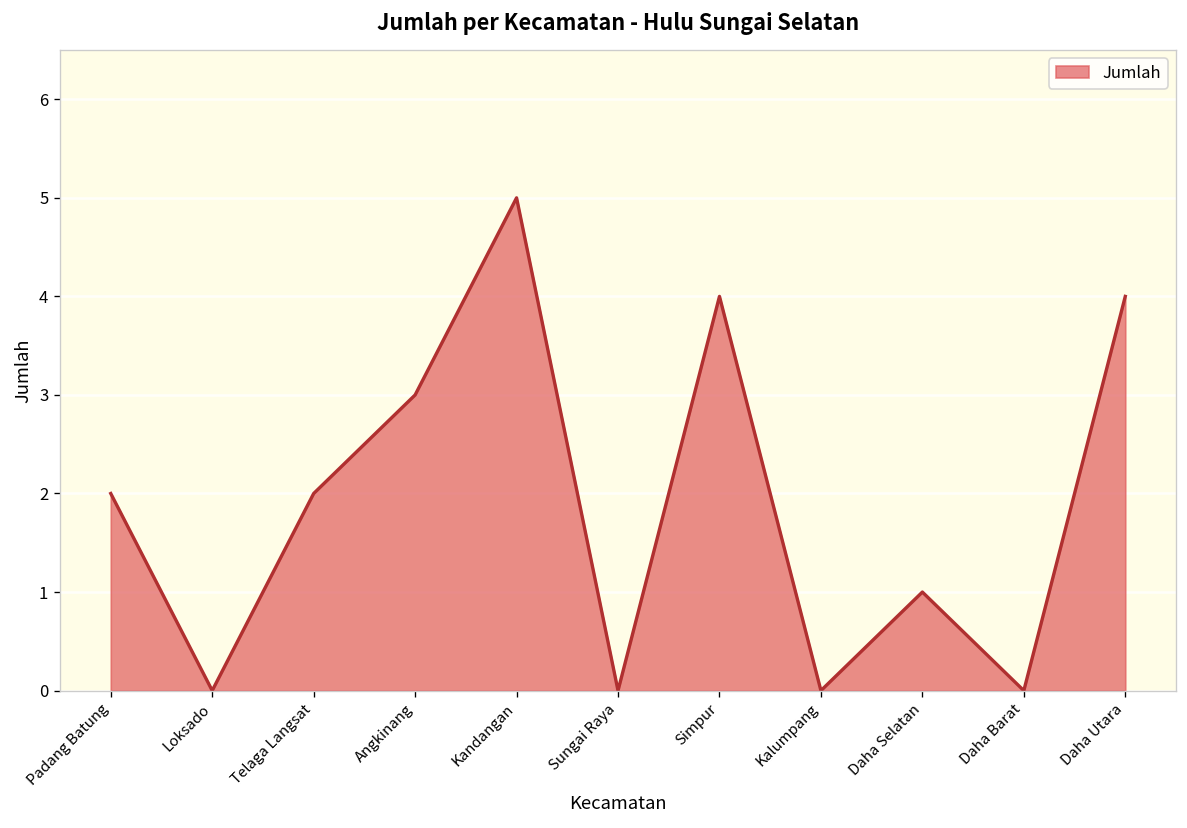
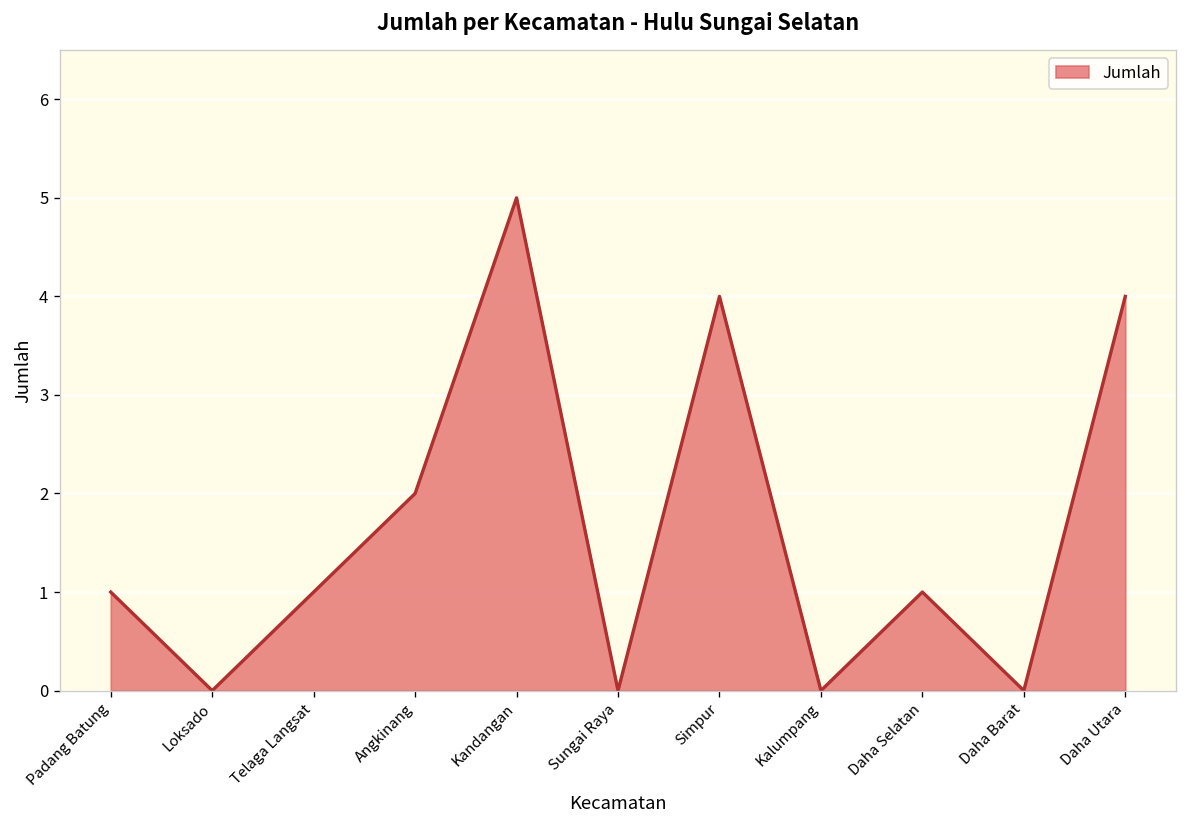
Padang Batung: 2 -> 1
Telaga Langsat: 2 -> 1
Angkinang: 3 -> 2
